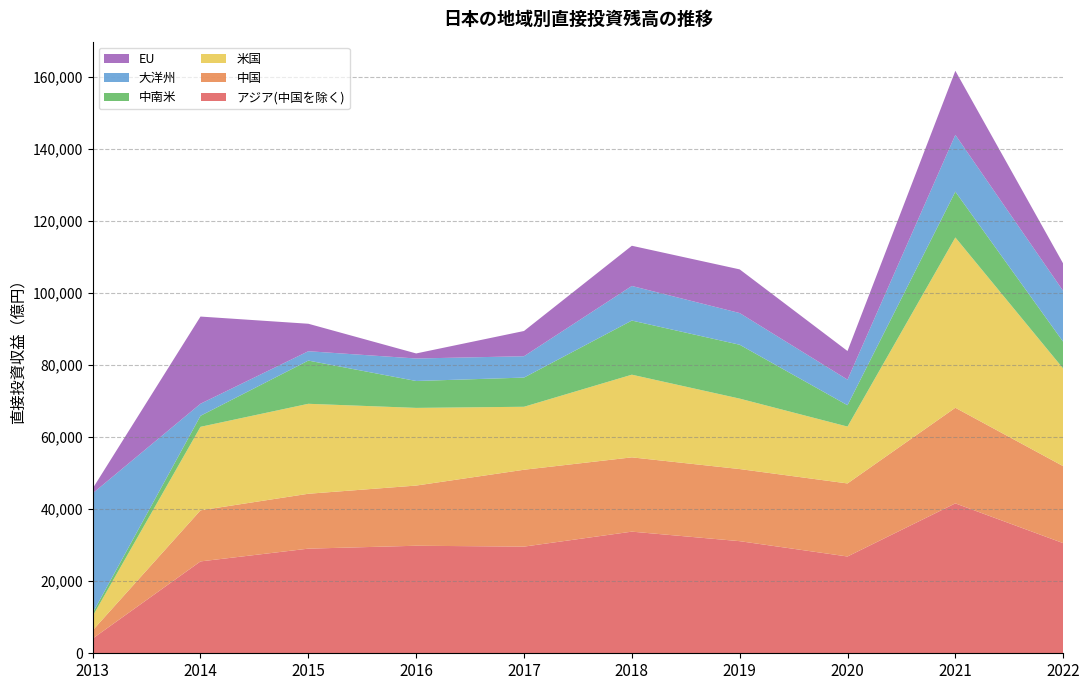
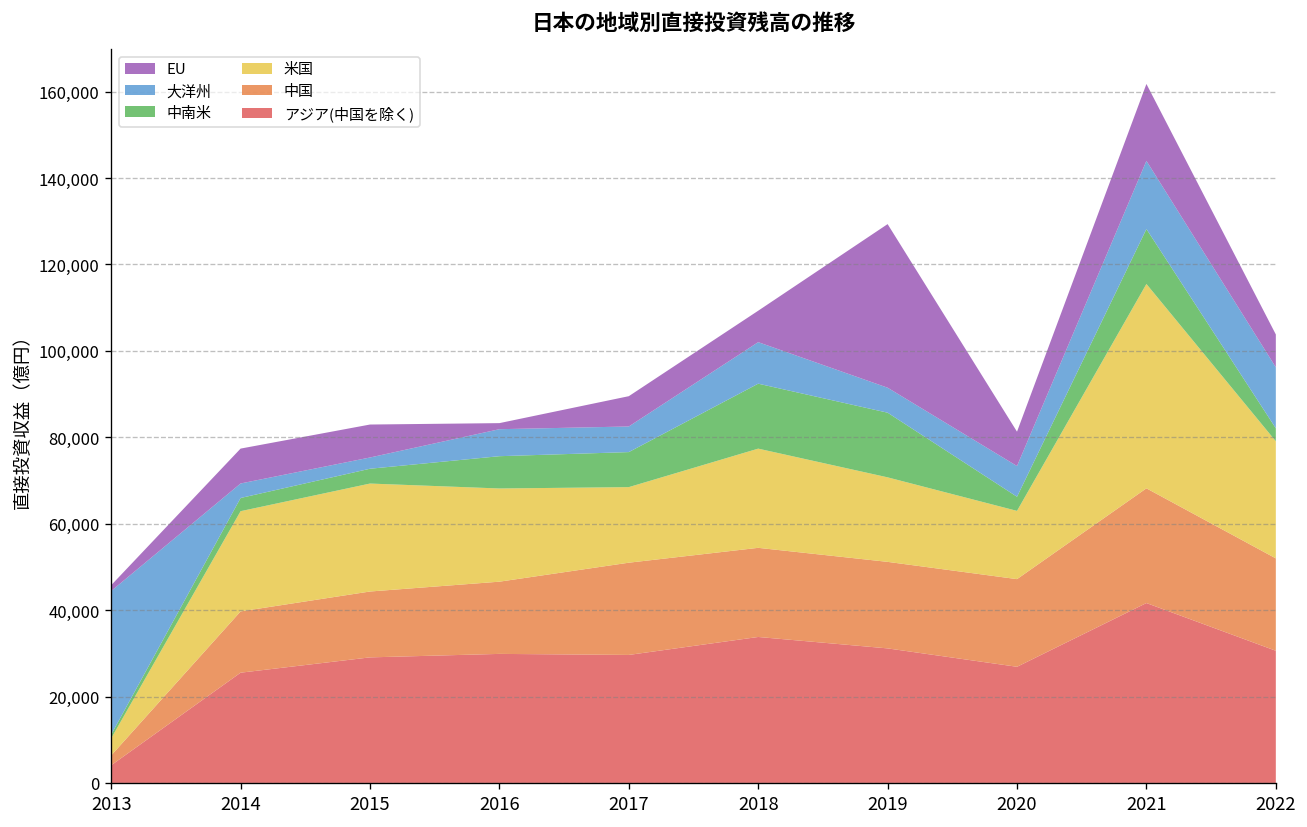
EU, 2014: 24,000 -> 8,000
中南米, 2015: 12,000 -> 3,000
EU, 2018: 11,000 -> 7,000
大洋州, 2019: 9,000 -> 6,000
EU, 2019: 12,000 -> 38,000
中南米, 2020: 6,000 -> 3,000
中南米, 2022: 7,000 -> 3,000
